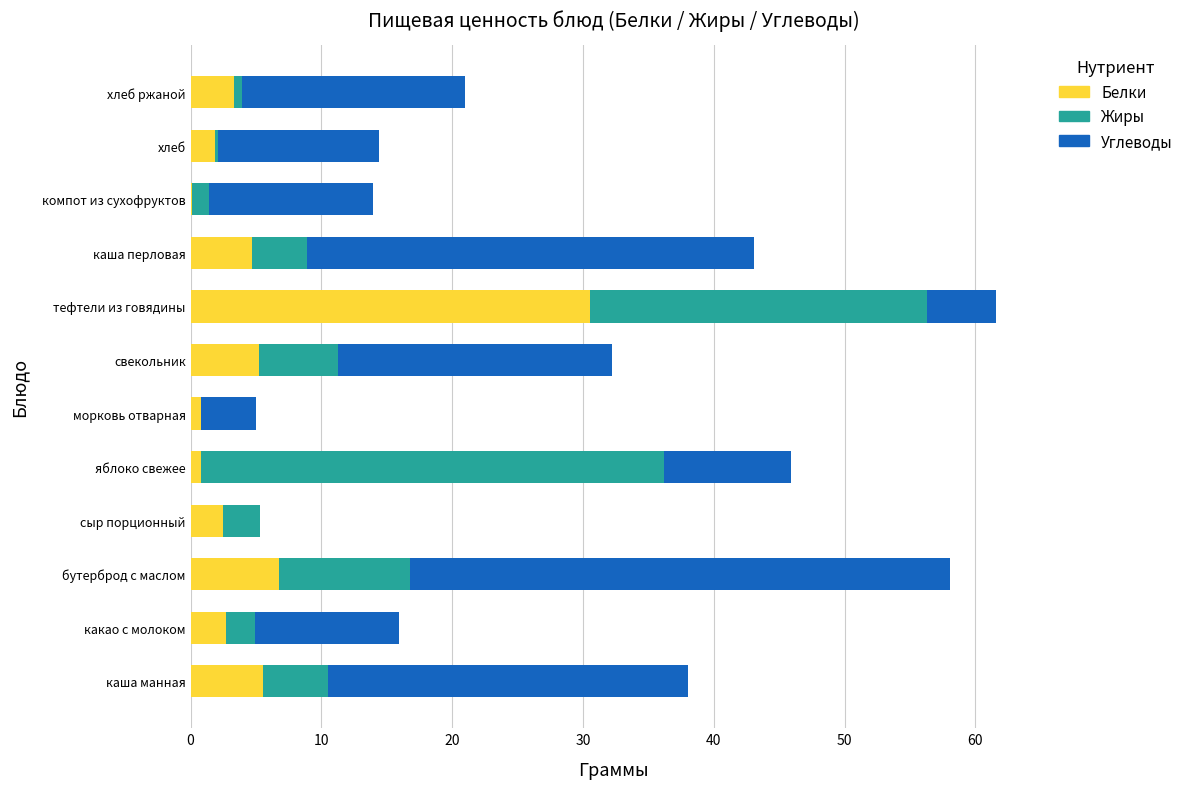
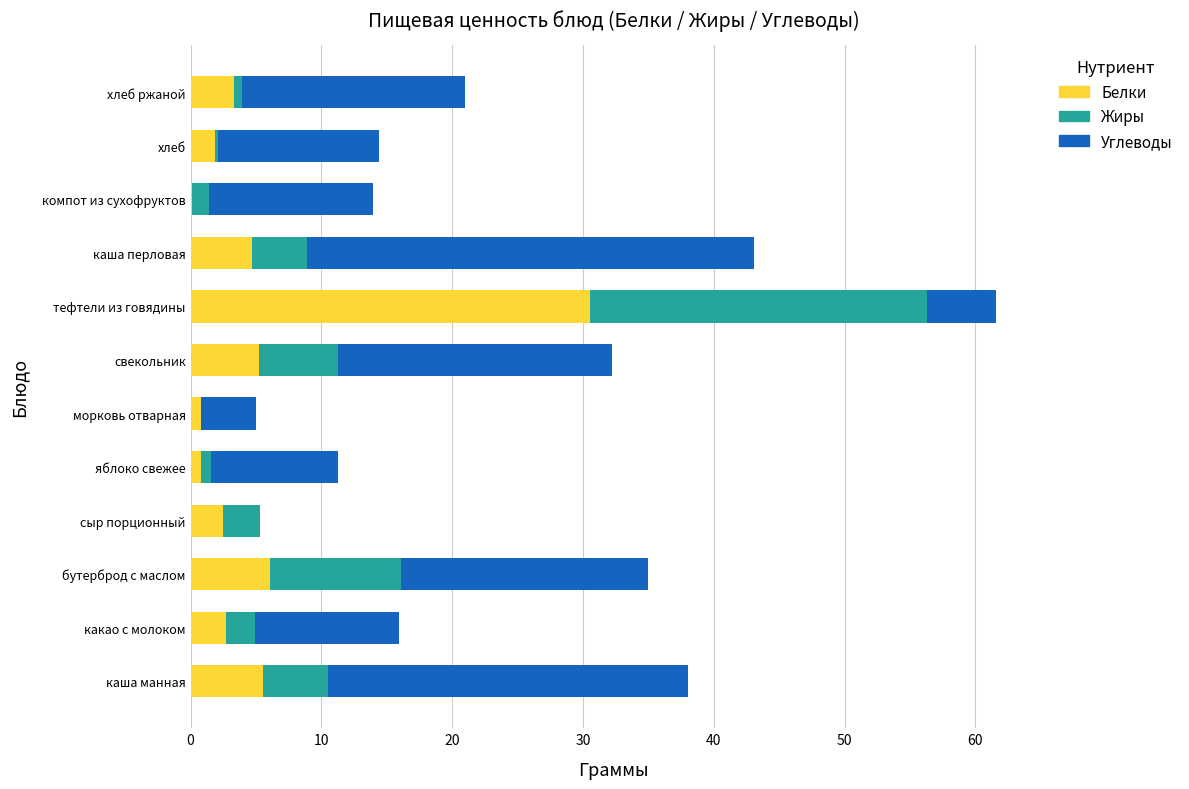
Жиры, яблоко свежее: 35.4 -> 0.8
Белки, бутерброд с маслом: 6.8 -> 6.1
Углеводы, бутерброд с маслом: 41.3 -> 18.9
